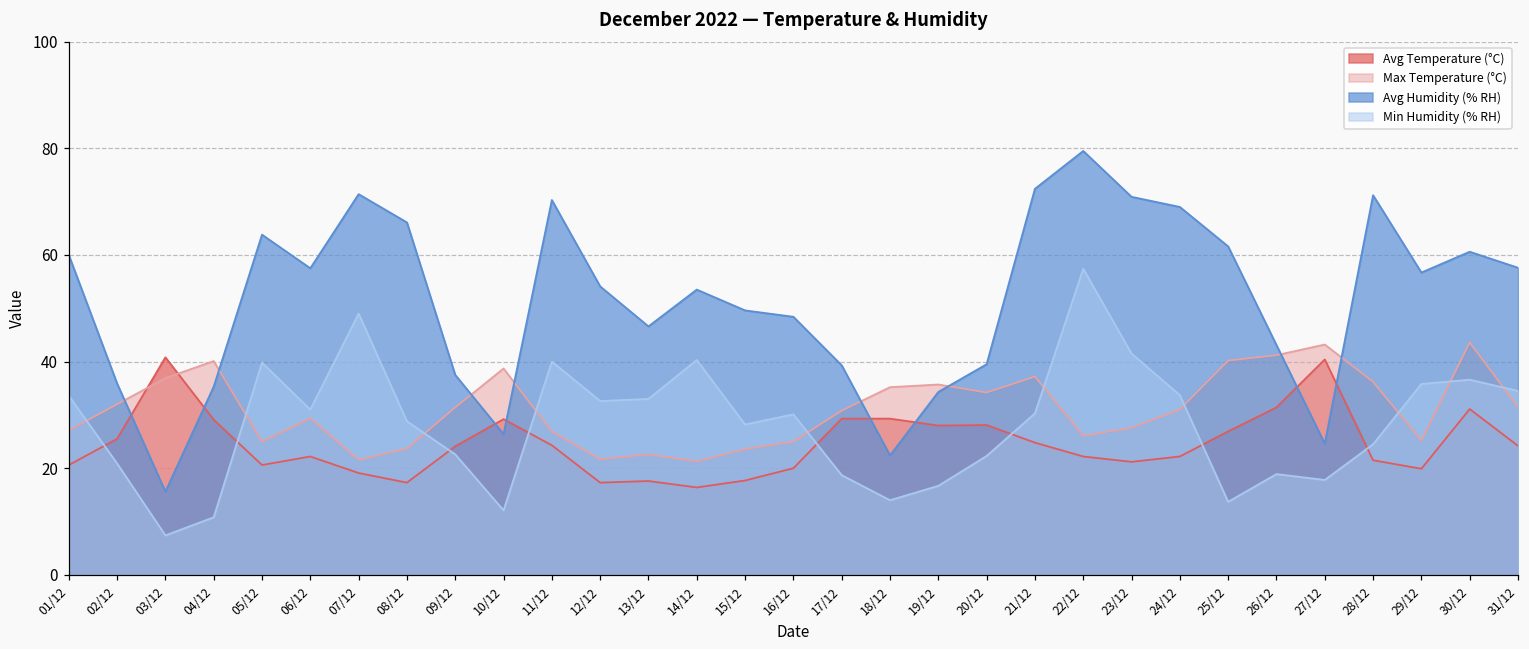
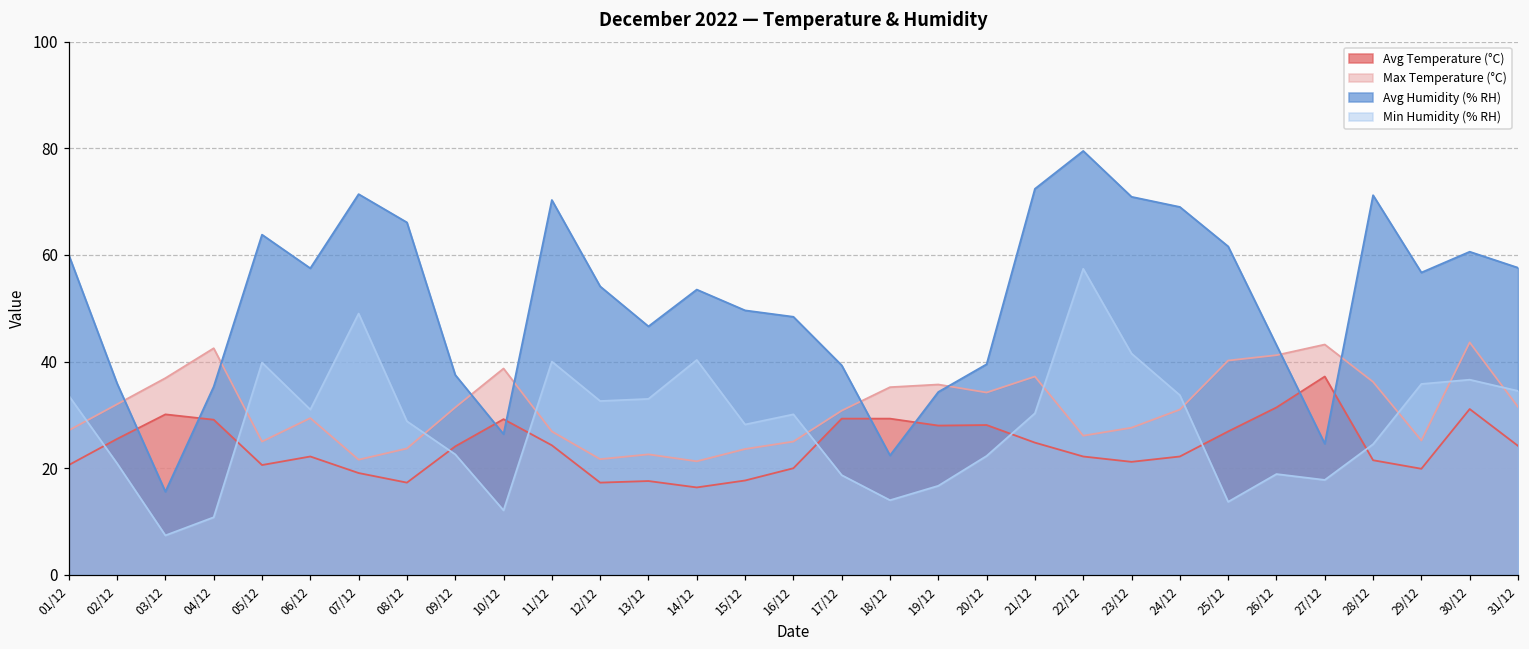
Avg Temperature (°C), 03/12: 41 -> 30
Max Temperature (°C), 04/12: 40 -> 43
Avg Temperature (°C), 27/12: 40 -> 37
